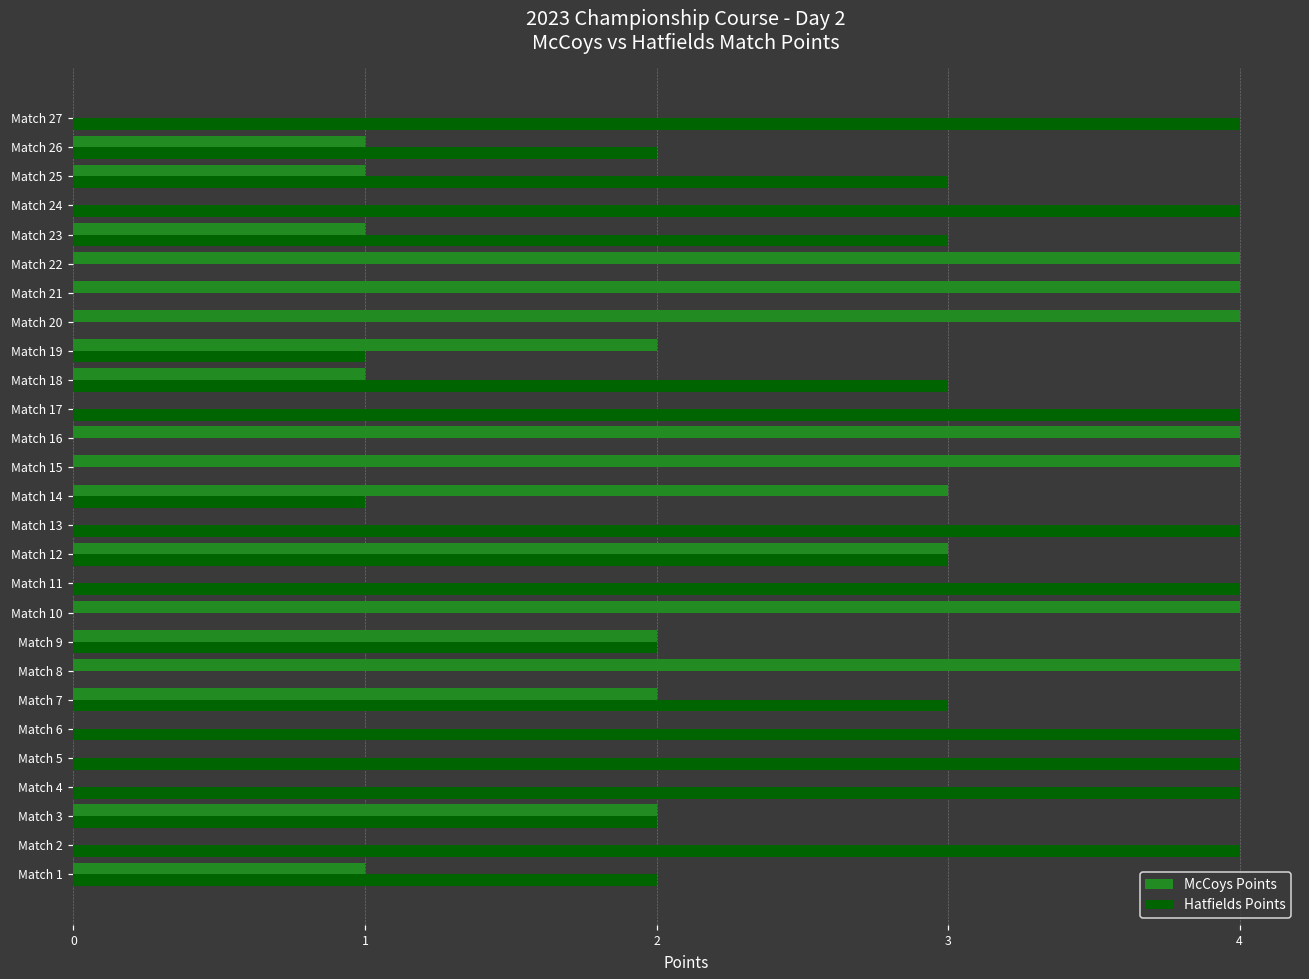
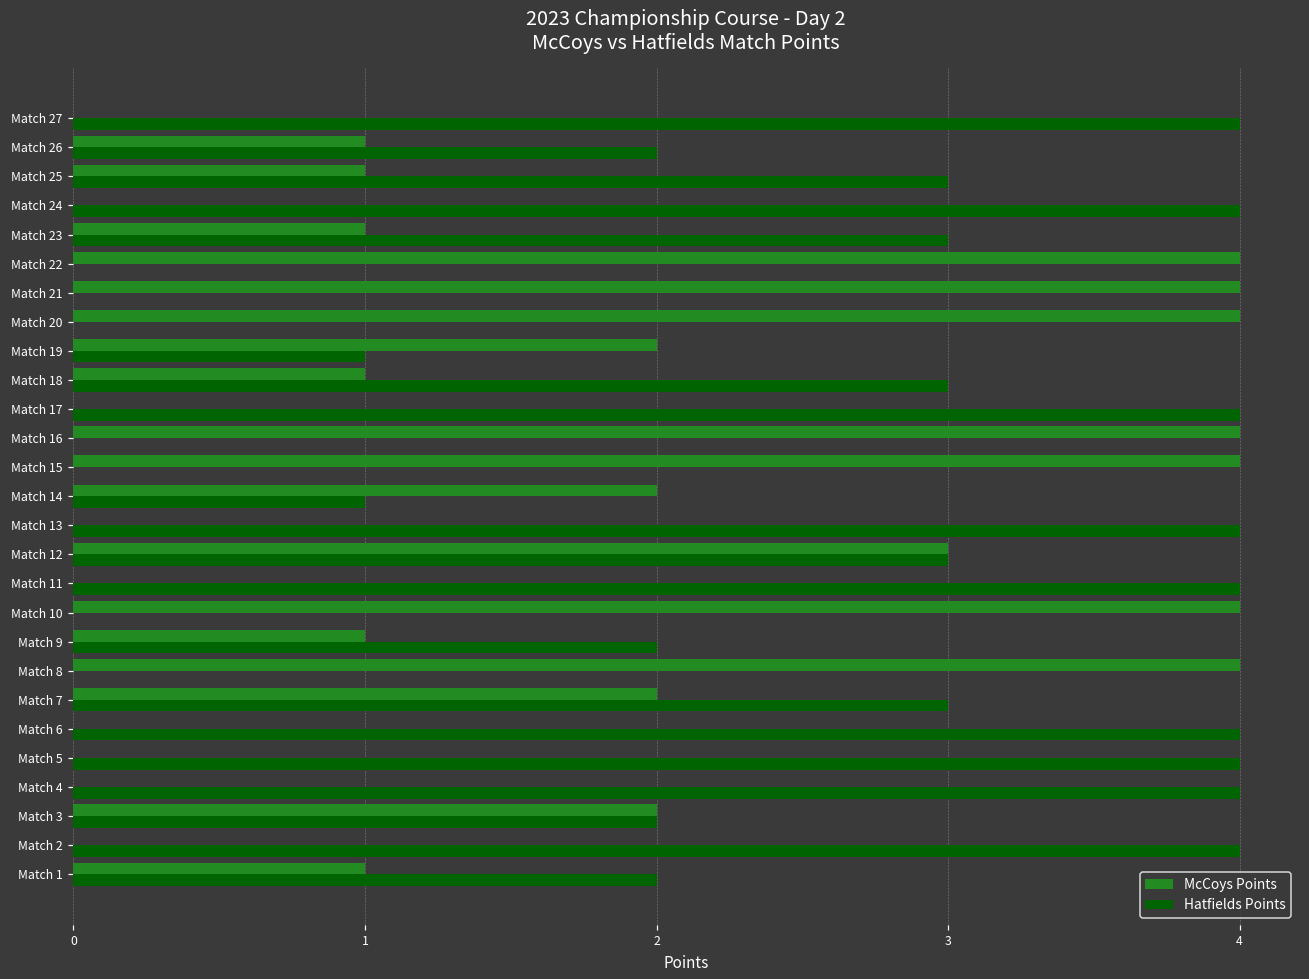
McCoys Points, Match 14: 3 -> 2
McCoys Points, Match 9: 2 -> 1
